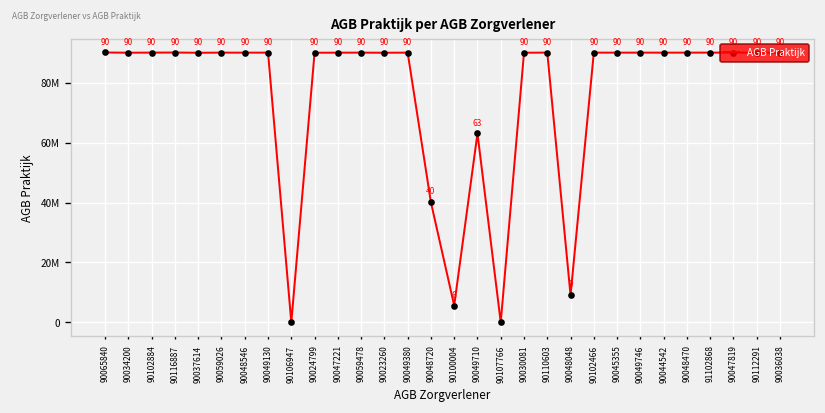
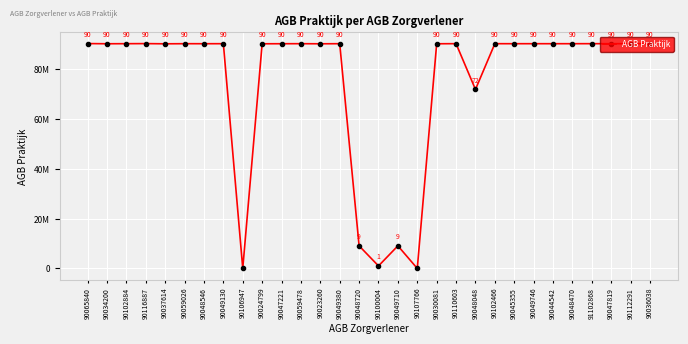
90048720: 40 -> 9
90100004: 6 -> 1
90049710: 63 -> 9
90048048: 9 -> 72
